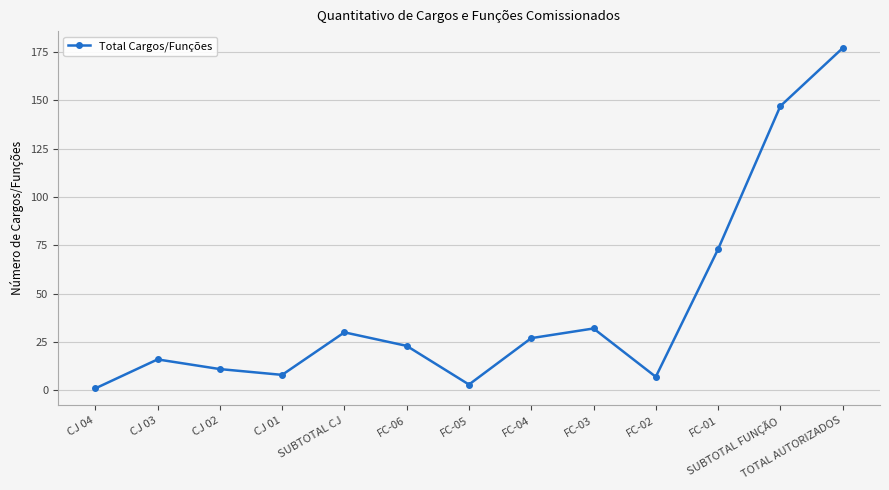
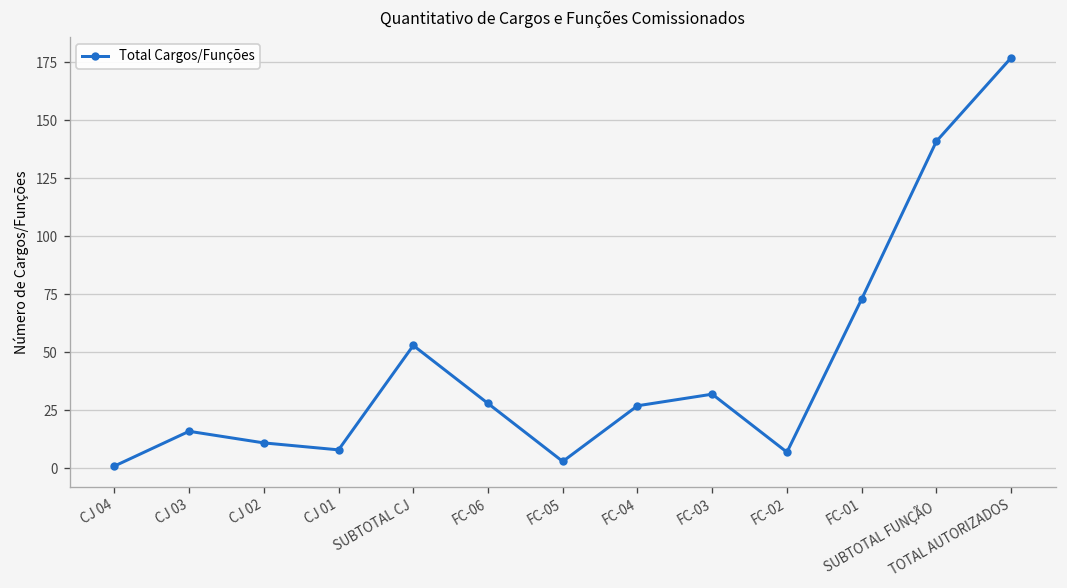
SUBTOTAL CJ: 30 -> 53
FC-06: 23 -> 28
SUBTOTAL FUNÇÃO: 147 -> 141
